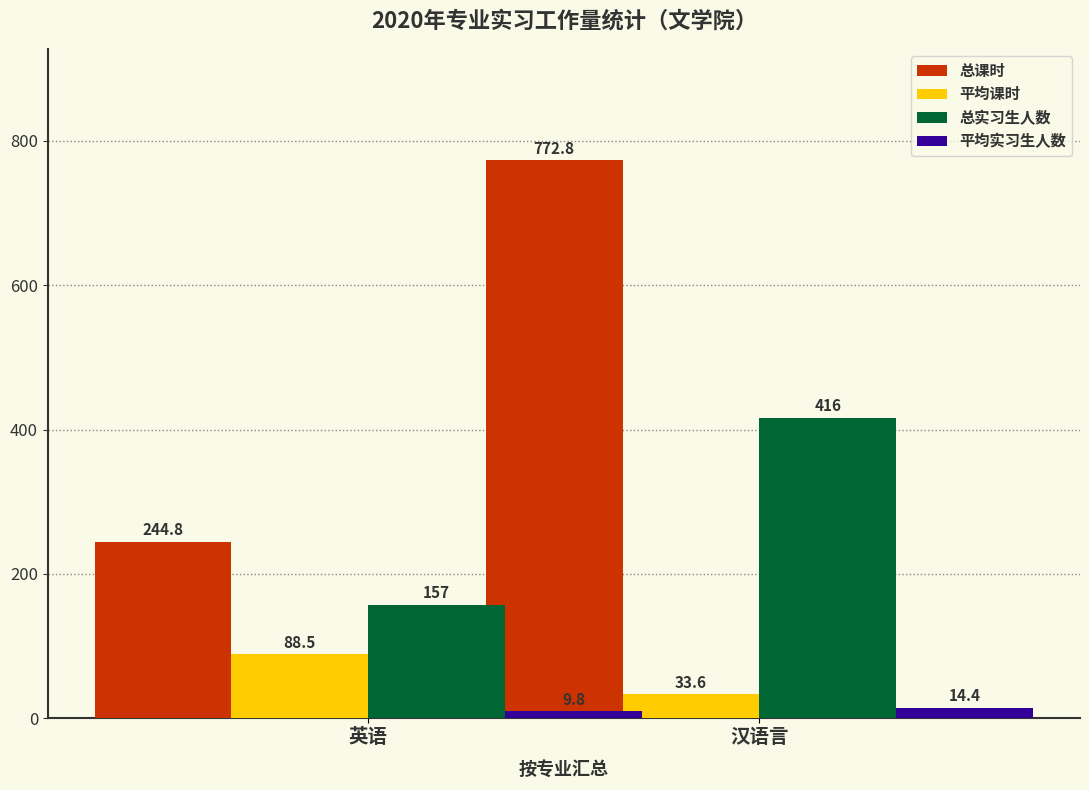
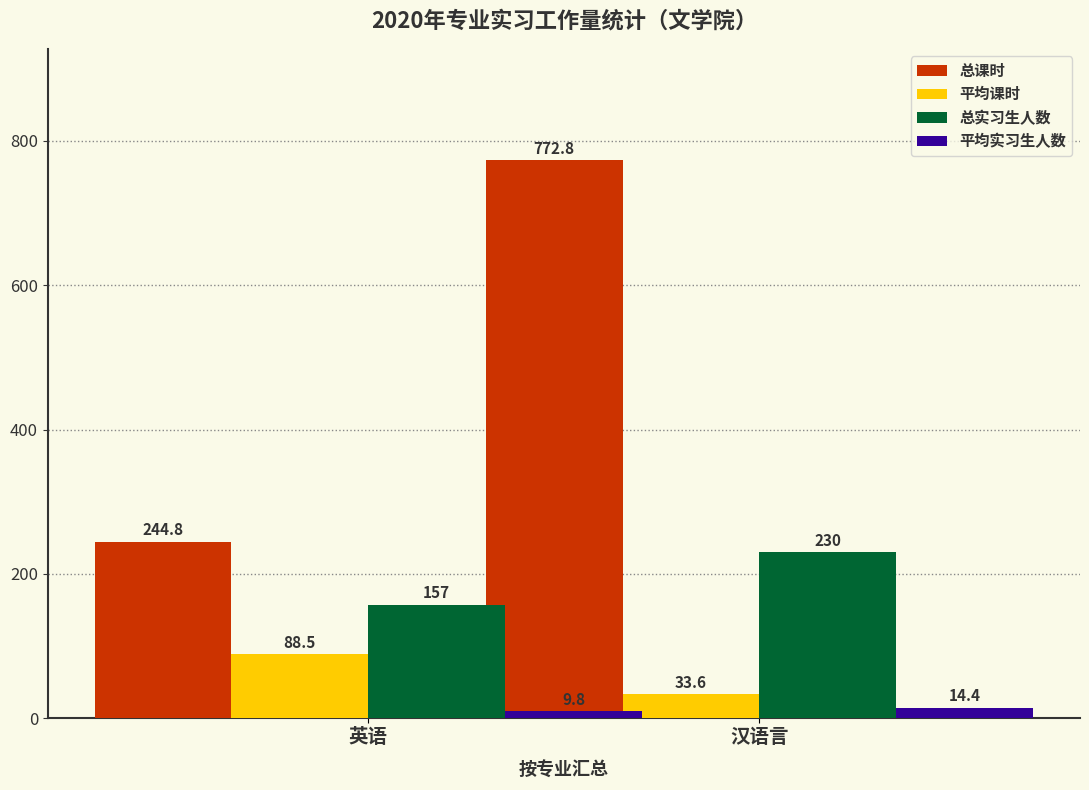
总实习生人数, 汉语言: 416 -> 230
